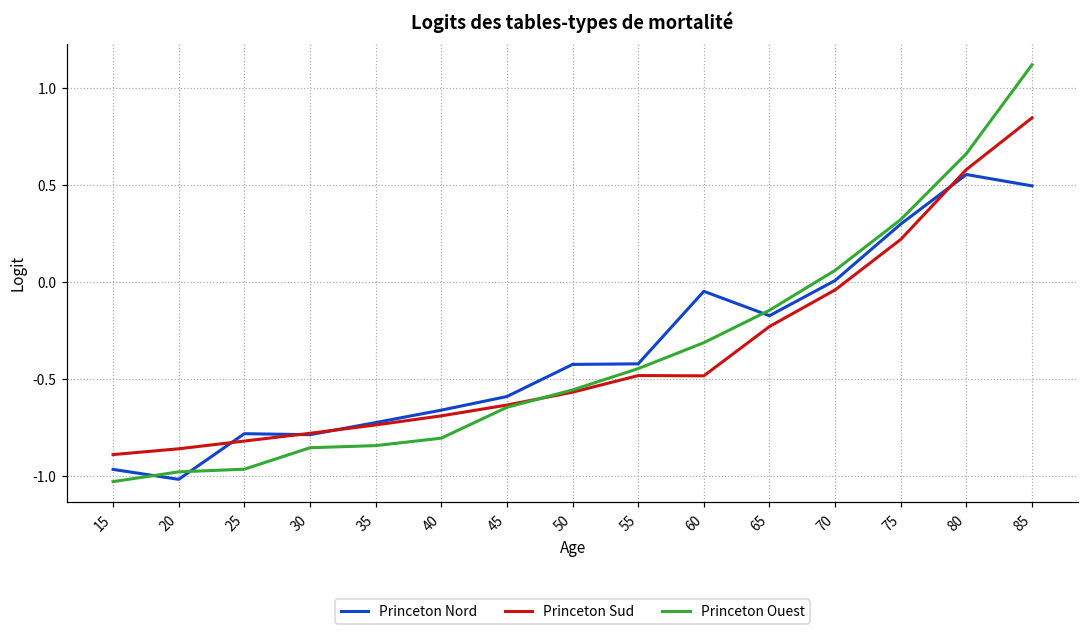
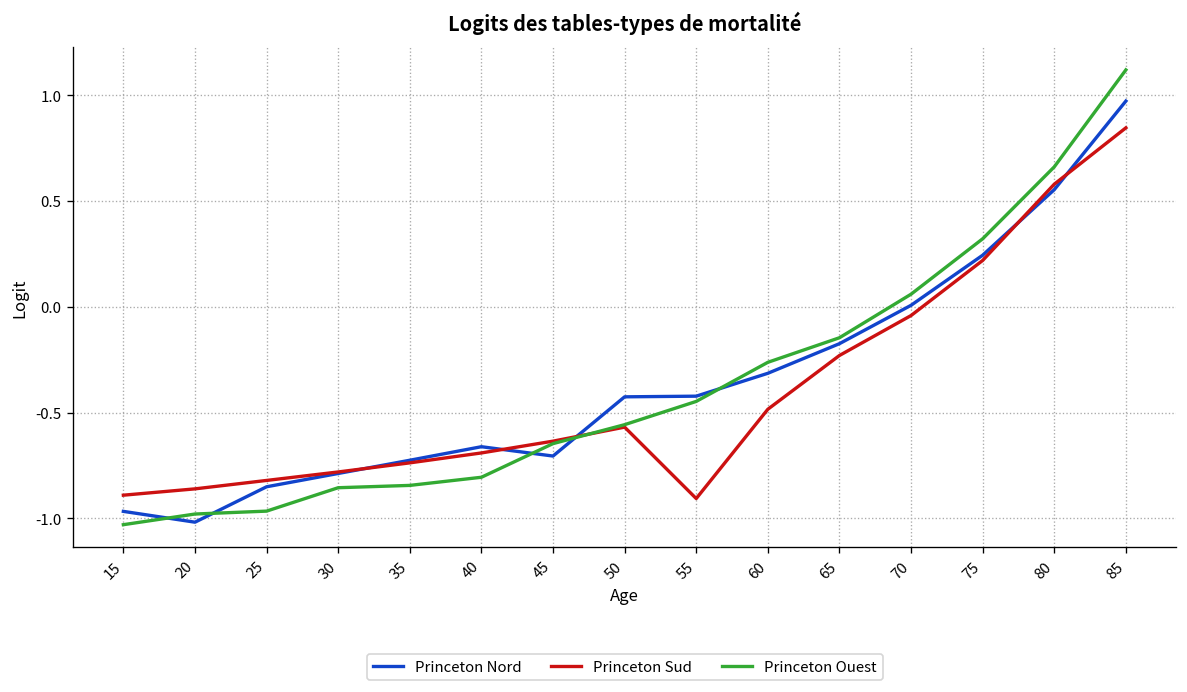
Princeton Nord, 25: -0.78 -> -0.85
Princeton Nord, 45: -0.59 -> -0.70
Princeton Sud, 55: -0.48 -> -0.91
Princeton Nord, 60: -0.05 -> -0.31
Princeton Ouest, 60: -0.31 -> -0.26
Princeton Nord, 75: 0.30 -> 0.24
Princeton Nord, 85: 0.50 -> 0.97
